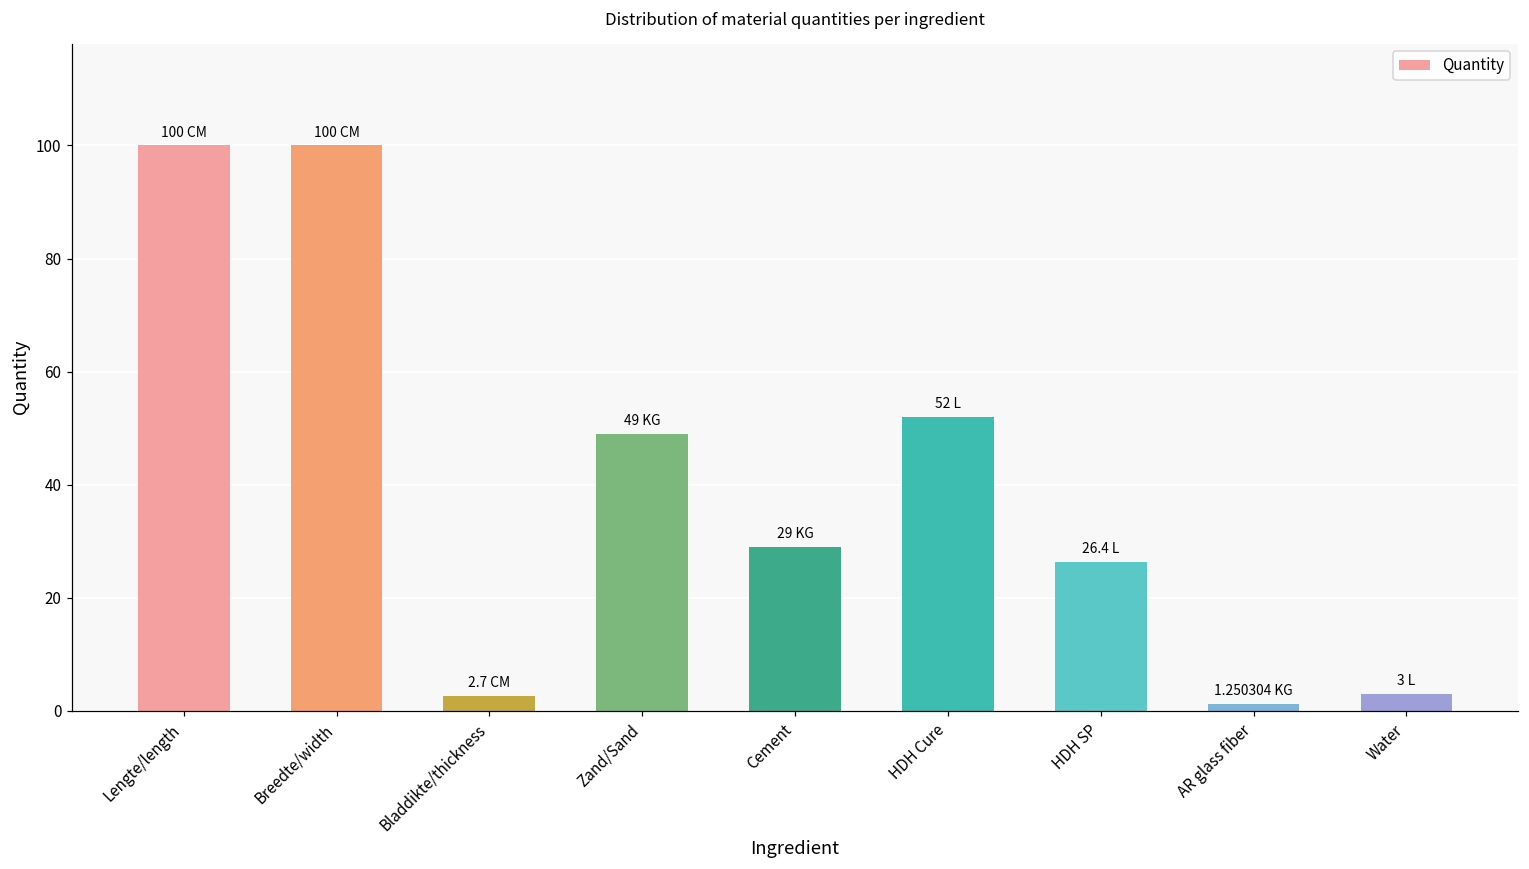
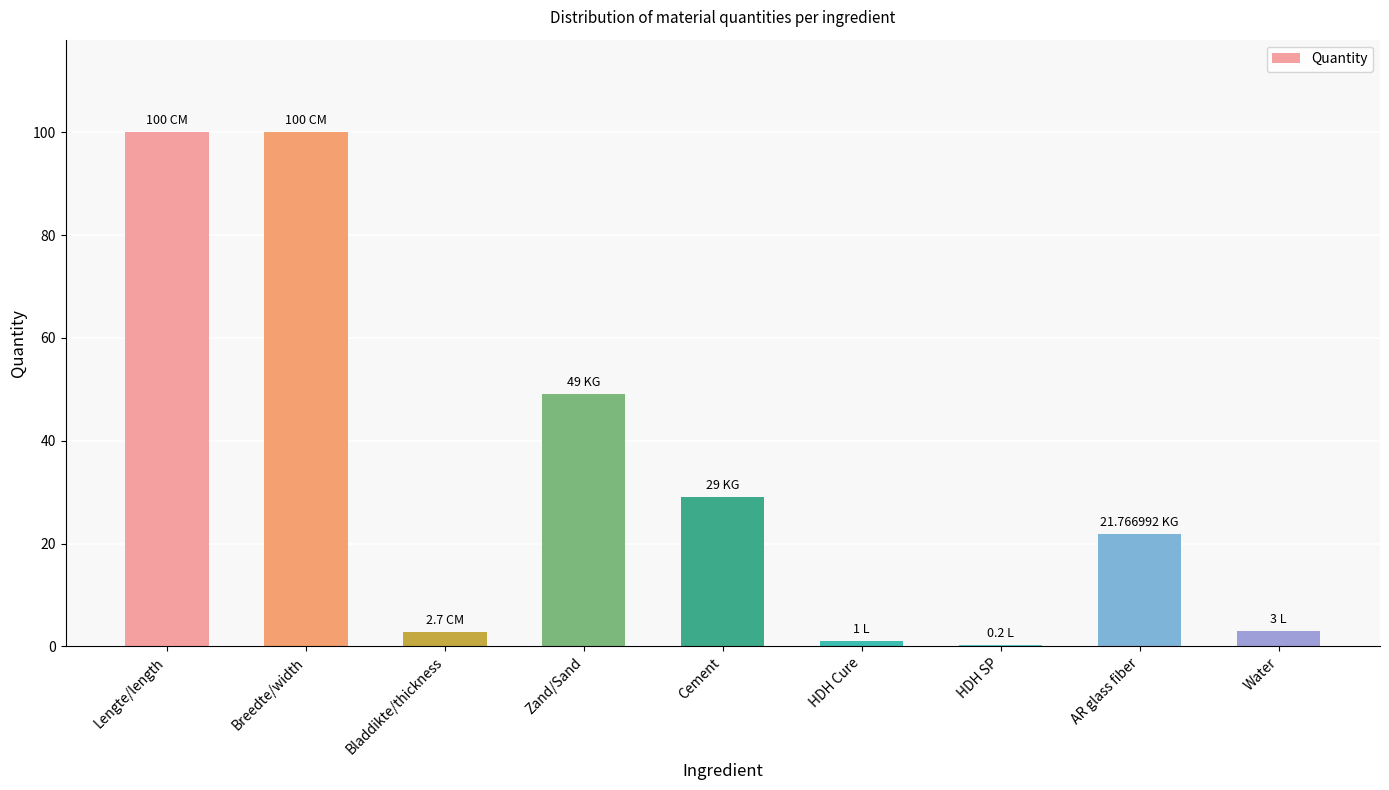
HDH Cure: 52 -> 1
HDH SP: 26.4 -> 0.2
AR glass fiber: 1.250304 -> 21.766992
